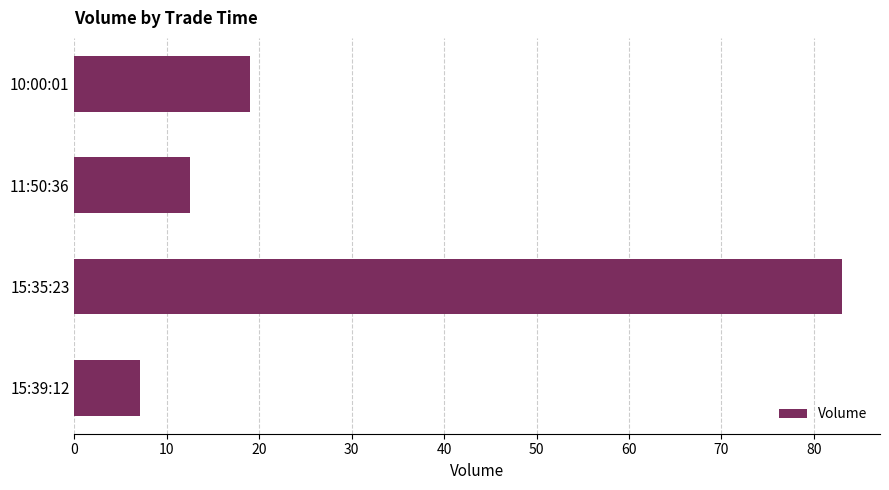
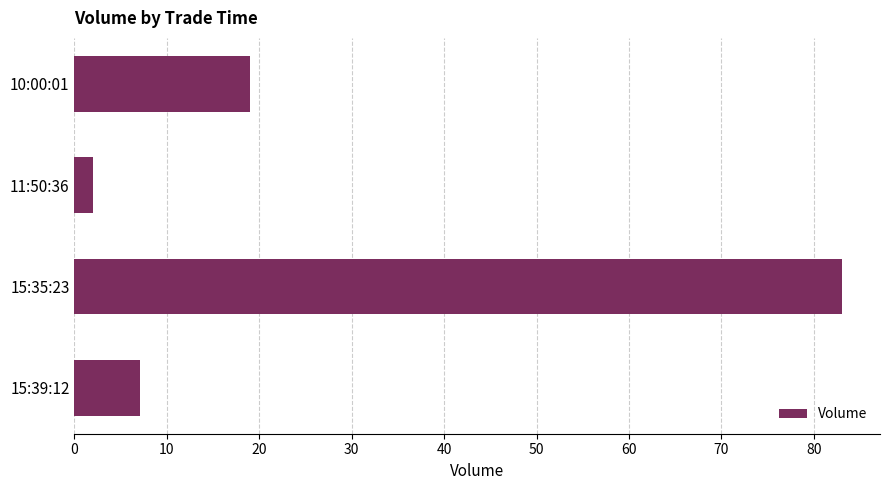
11:50:36: 13 -> 2
